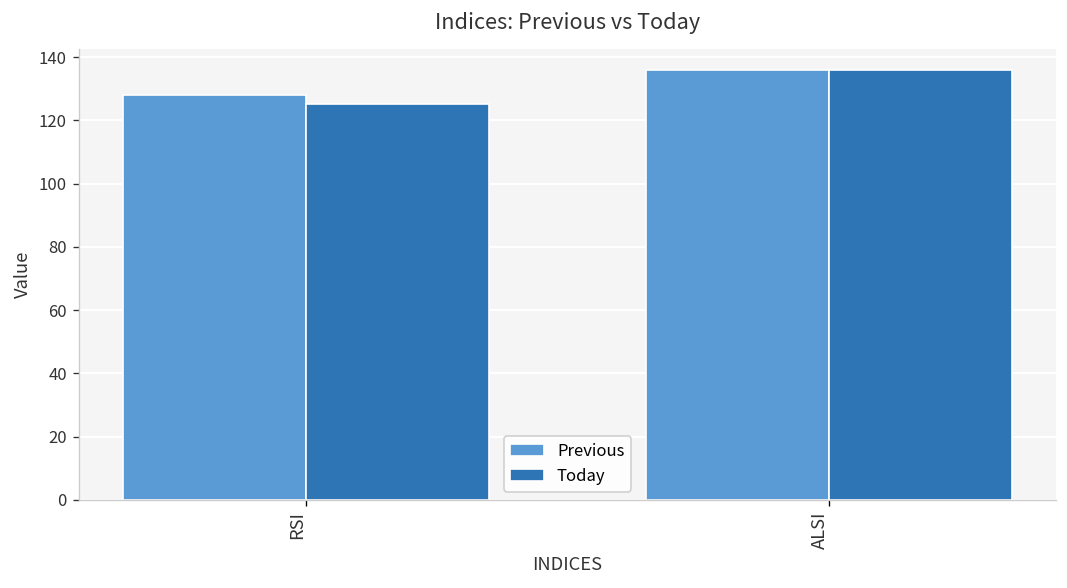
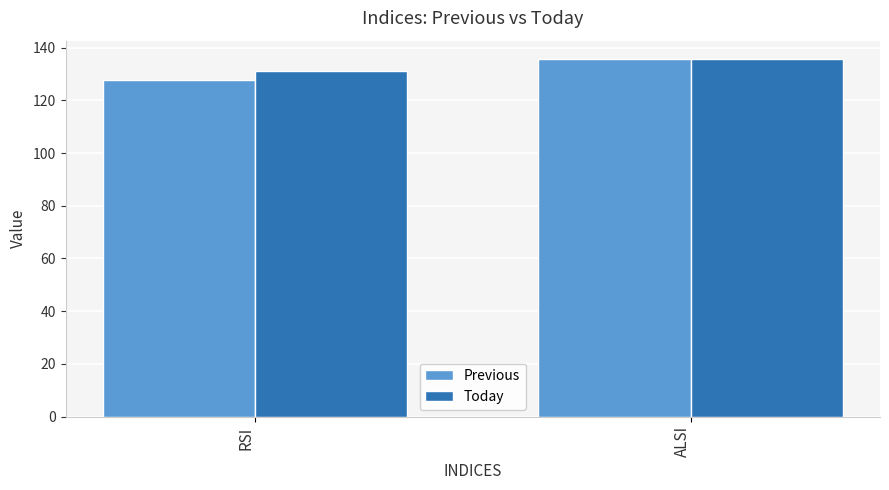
Today, RSI: 125 -> 131
